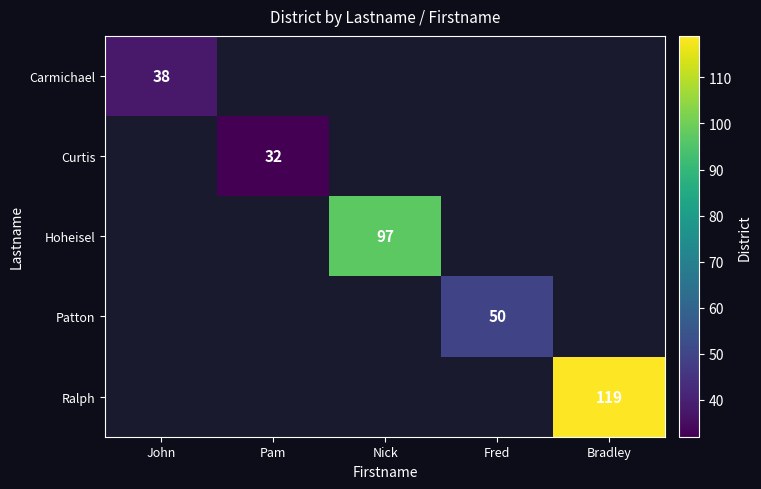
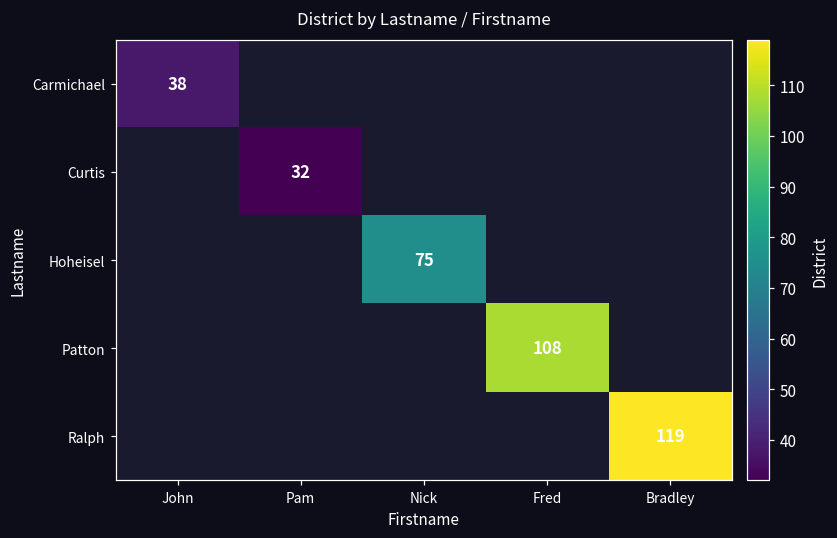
Hoheisel, Nick: 97 -> 75
Patton, Fred: 50 -> 108
